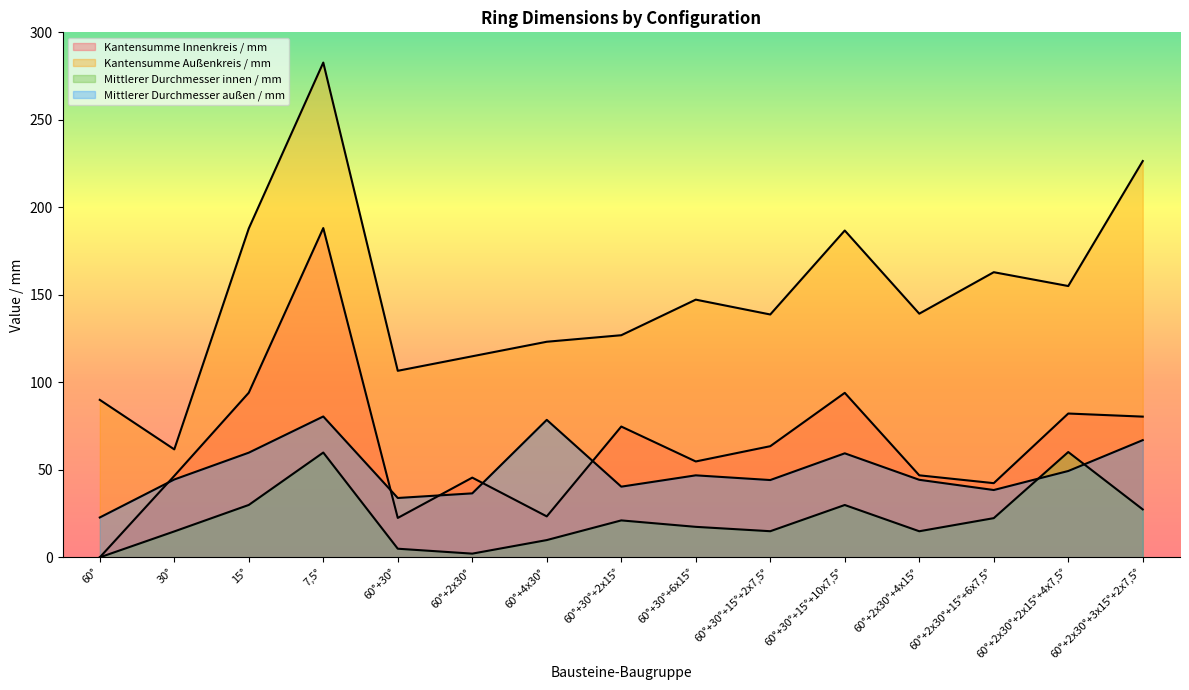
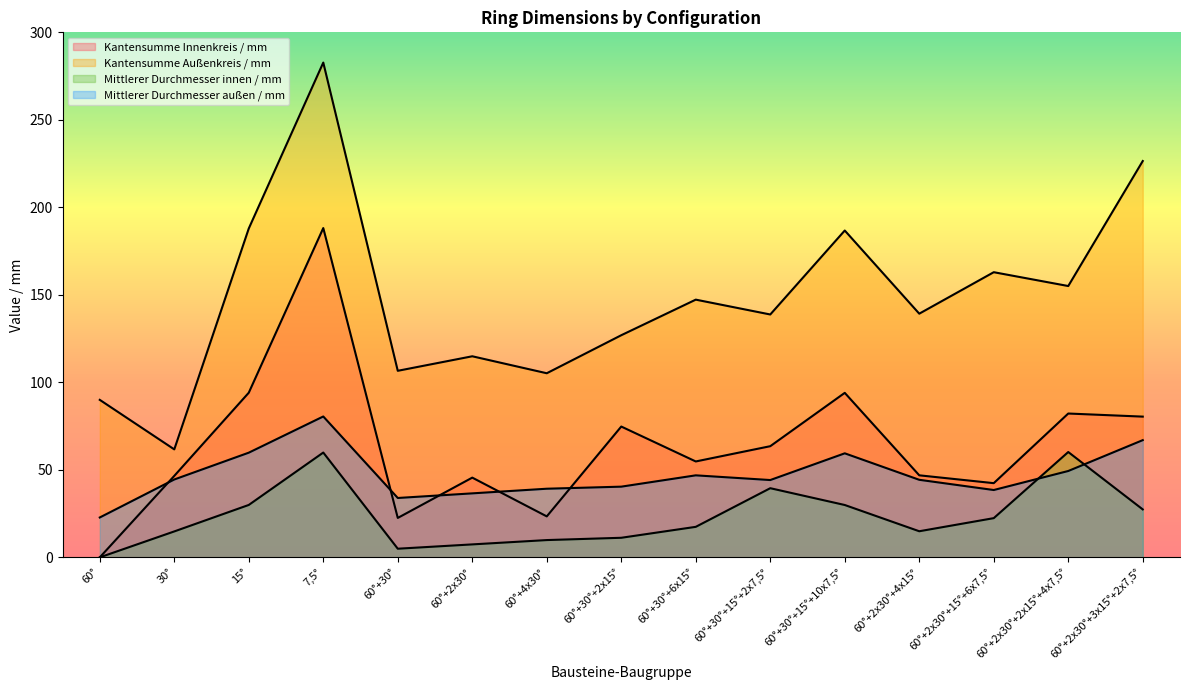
Mittlerer Durchmesser innen / mm, 60°+2x30°: 2 -> 7
Kantensumme Außenkreis / mm, 60°+4x30°: 123 -> 105
Mittlerer Durchmesser außen / mm, 60°+4x30°: 79 -> 39
Mittlerer Durchmesser innen / mm, 60°+30°+2x15°: 21 -> 11
Mittlerer Durchmesser innen / mm, 60°+30°+15°+2x7,5°: 15 -> 40
